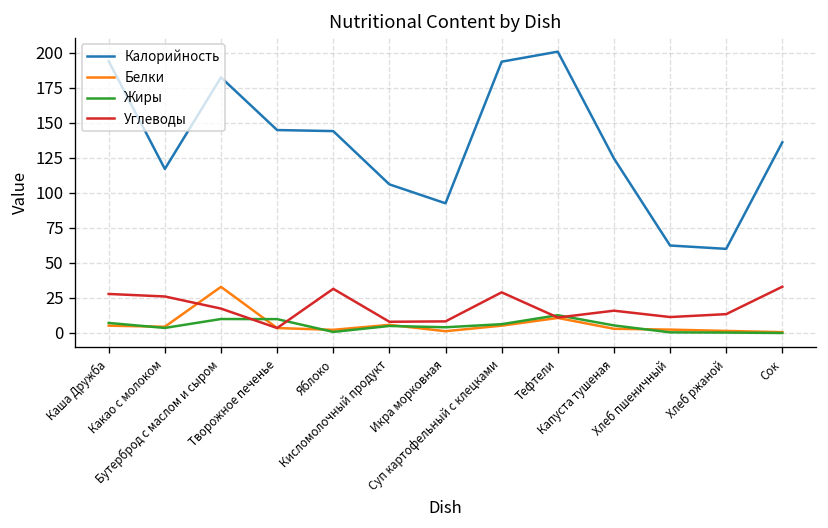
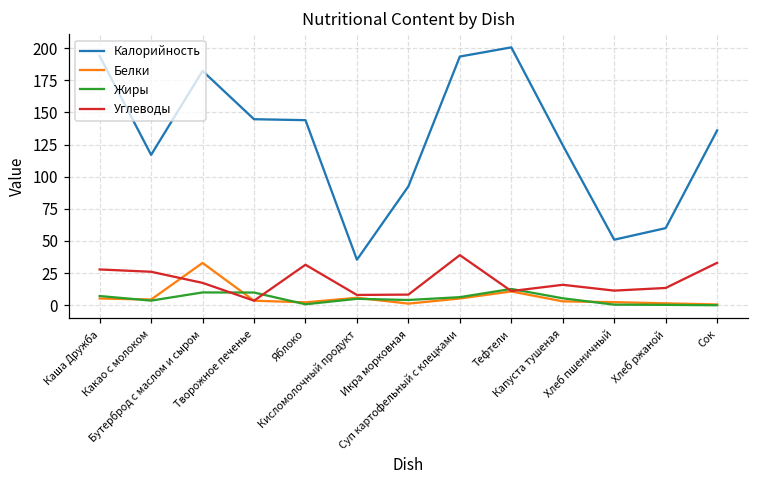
Калорийность, Кисломолочный продукт: 106 -> 35
Углеводы, Суп картофельный с клецками: 29 -> 39
Калорийность, Хлеб пшеничный: 62 -> 51
